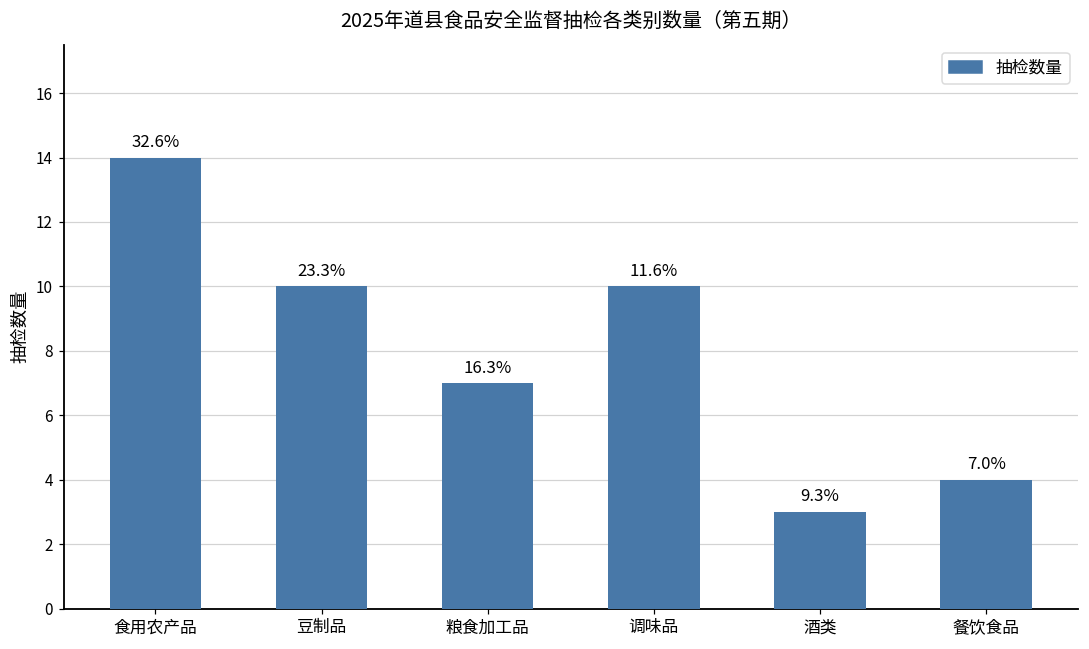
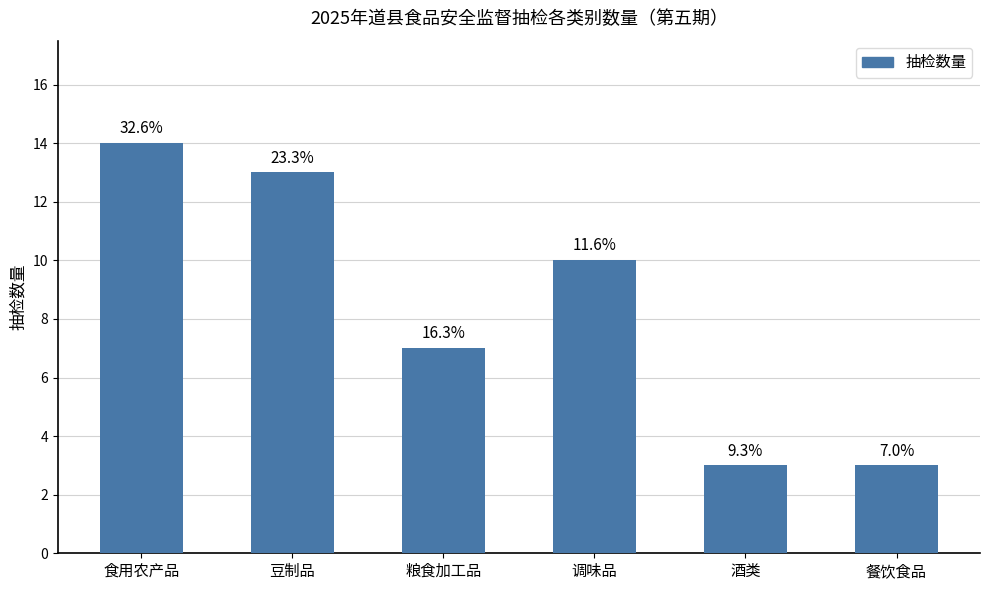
豆制品: 10 -> 13
餐饮食品: 4 -> 3
